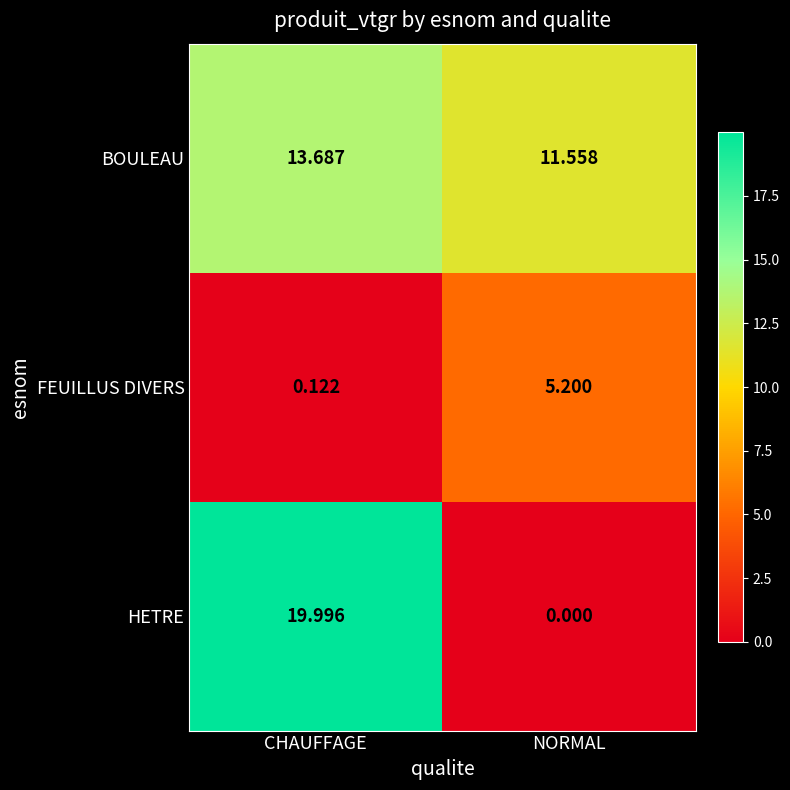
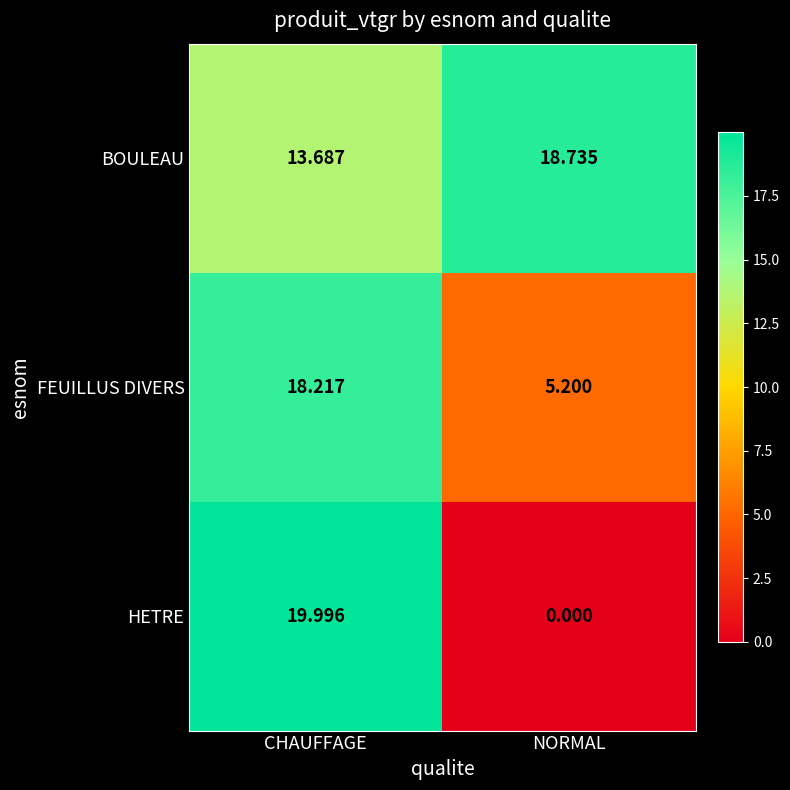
BOULEAU, NORMAL: 11.558 -> 18.735
FEUILLUS DIVERS, CHAUFFAGE: 0.122 -> 18.217
